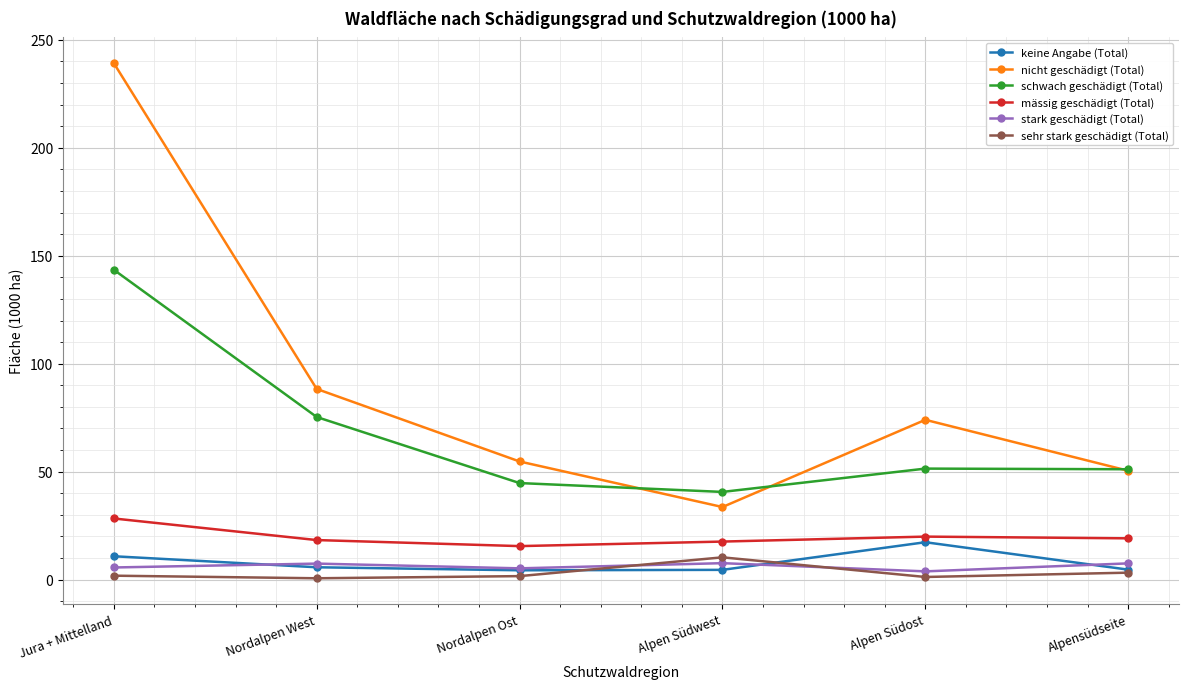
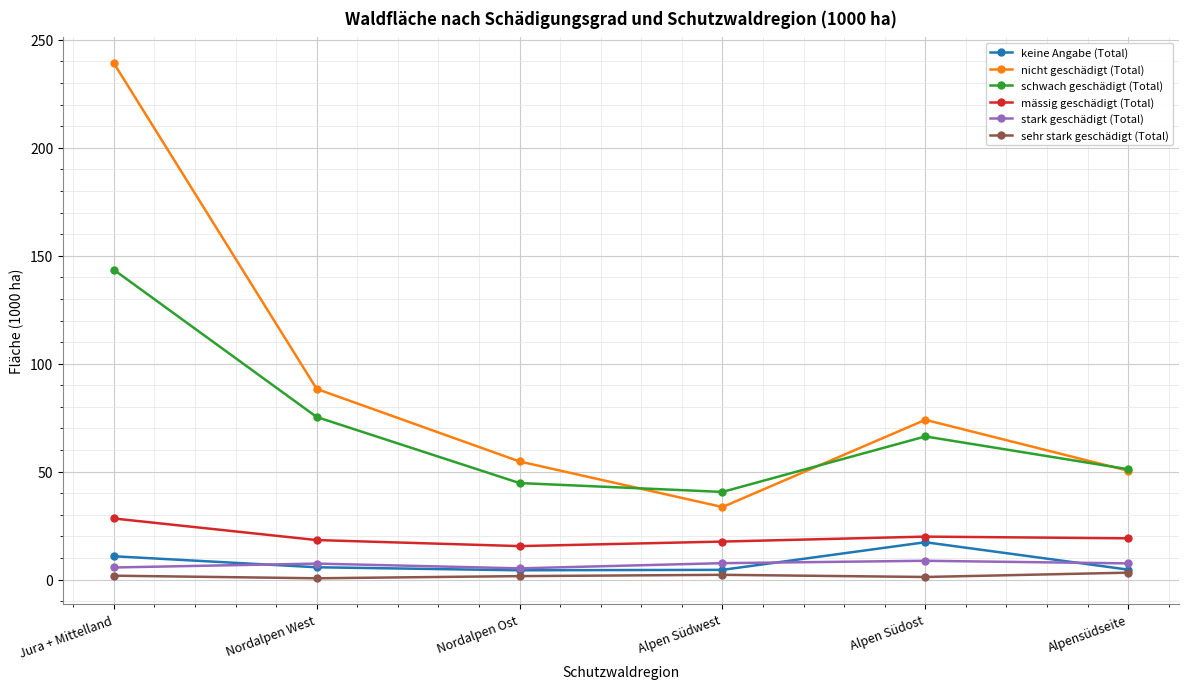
sehr stark geschädigt (Total), Alpen Südwest: 10 -> 2
schwach geschädigt (Total), Alpen Südost: 51 -> 66
stark geschädigt (Total), Alpen Südost: 4 -> 9
